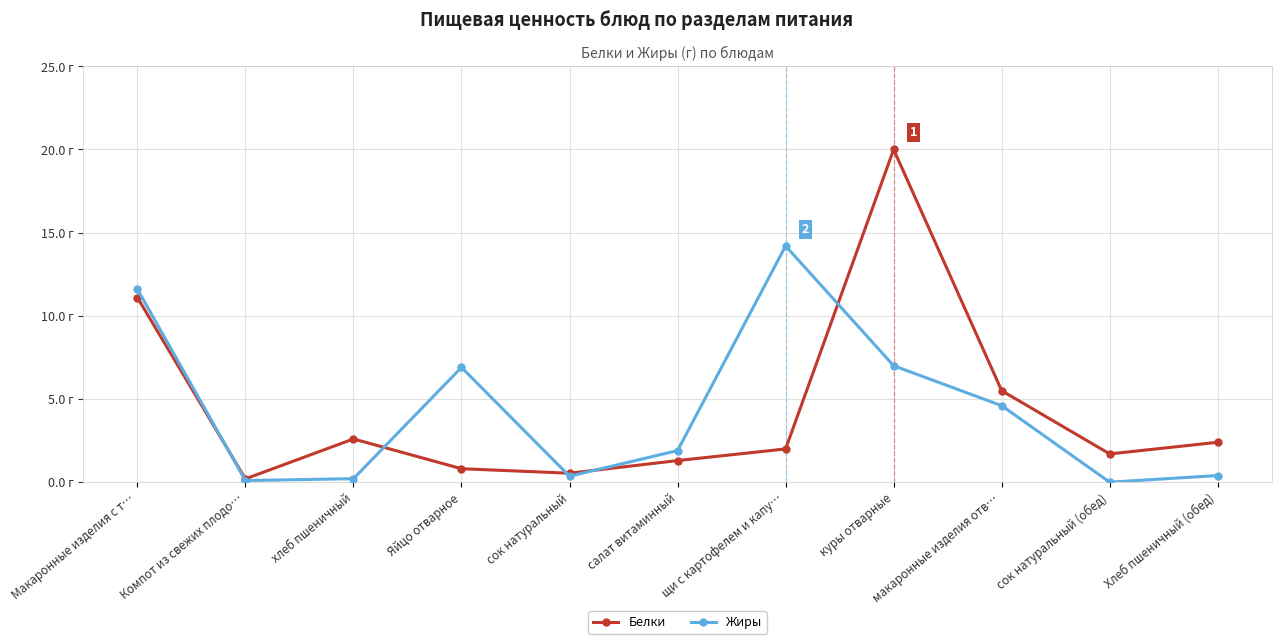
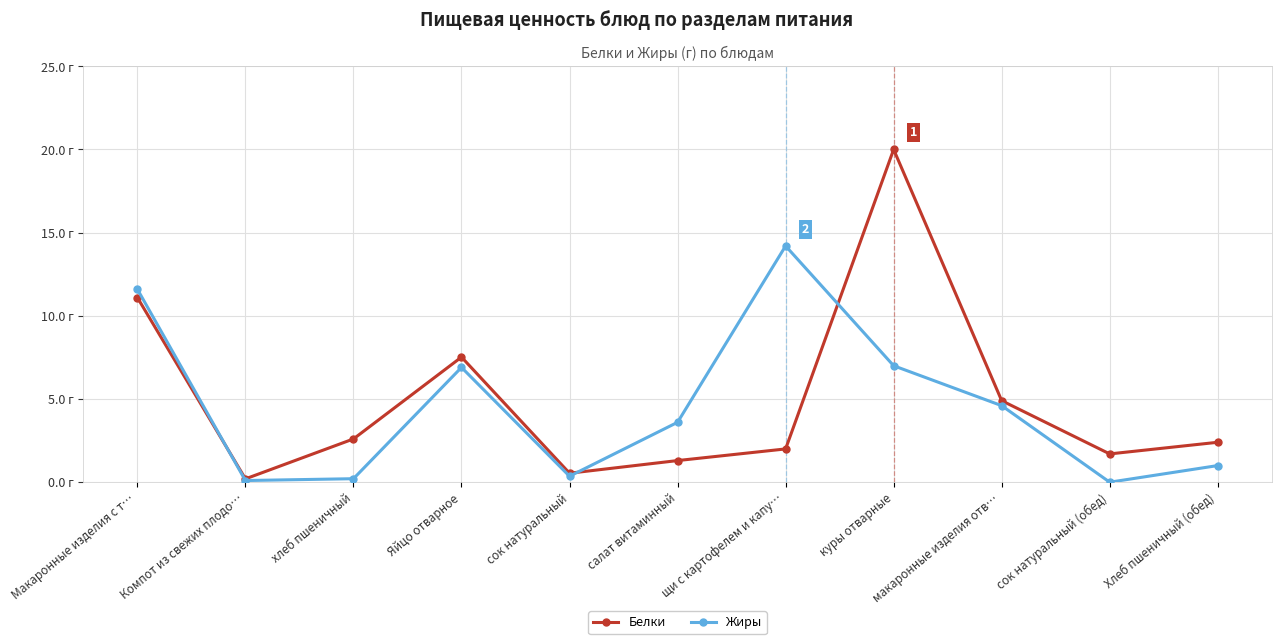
Белки, Яйцо отварное: 0.8 г -> 7.5 г
Жиры, салат витаминный: 1.9 г -> 3.6 г
Белки, макаронные изделия отв…: 5.5 г -> 4.9 г
Жиры, Хлеб пшеничный (обед): 0.4 г -> 1.0 г
